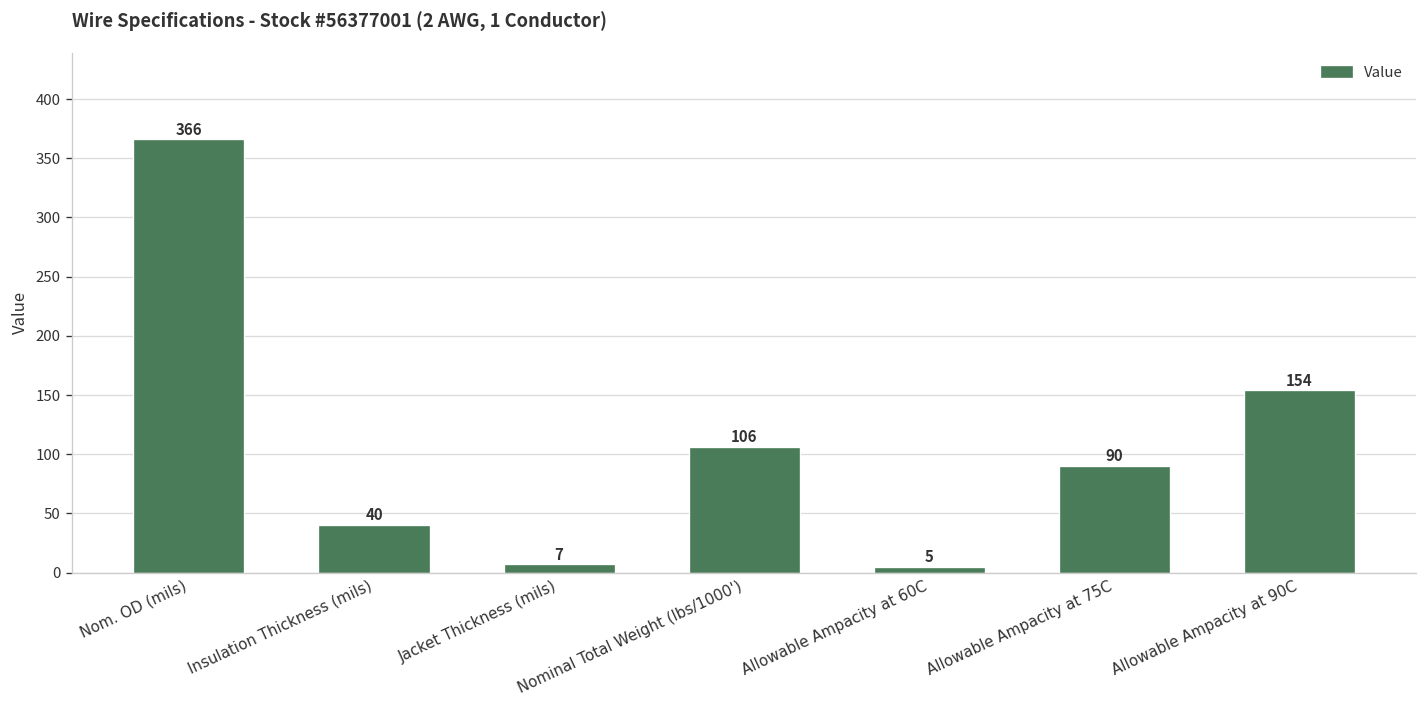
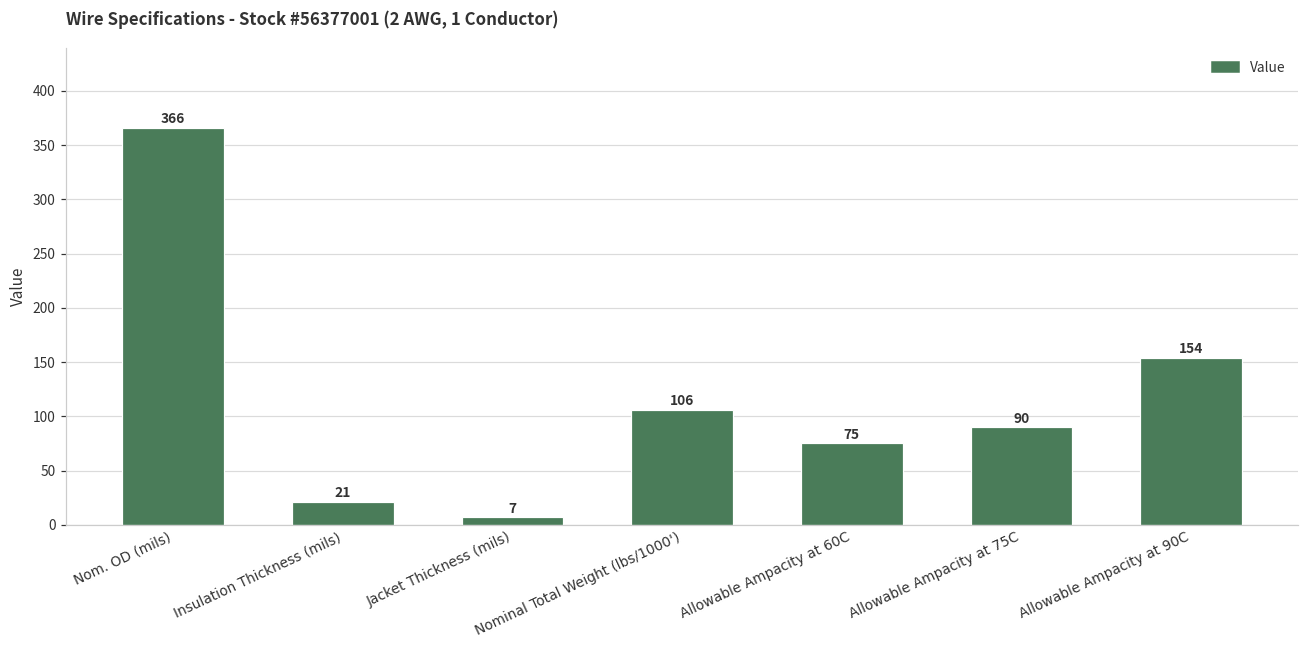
Insulation Thickness (mils): 40 -> 21
Allowable Ampacity at 60C: 5 -> 75
